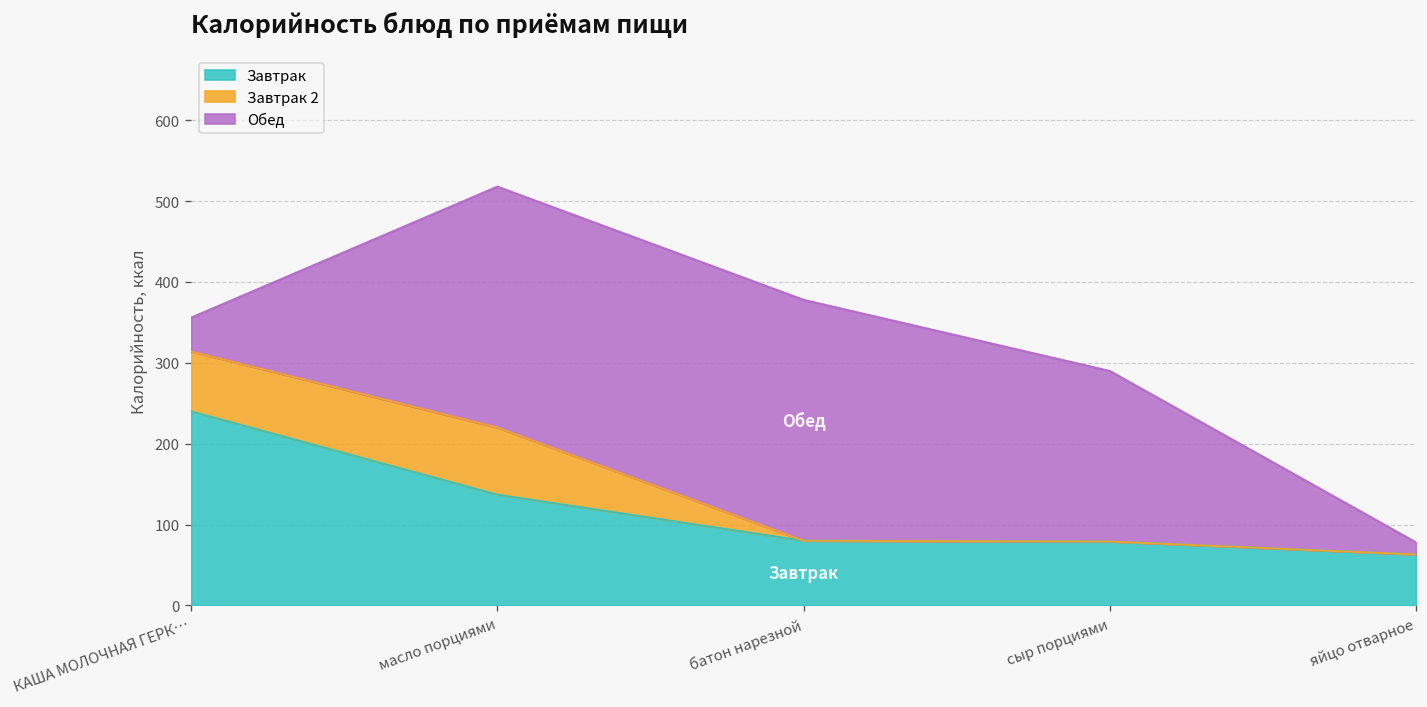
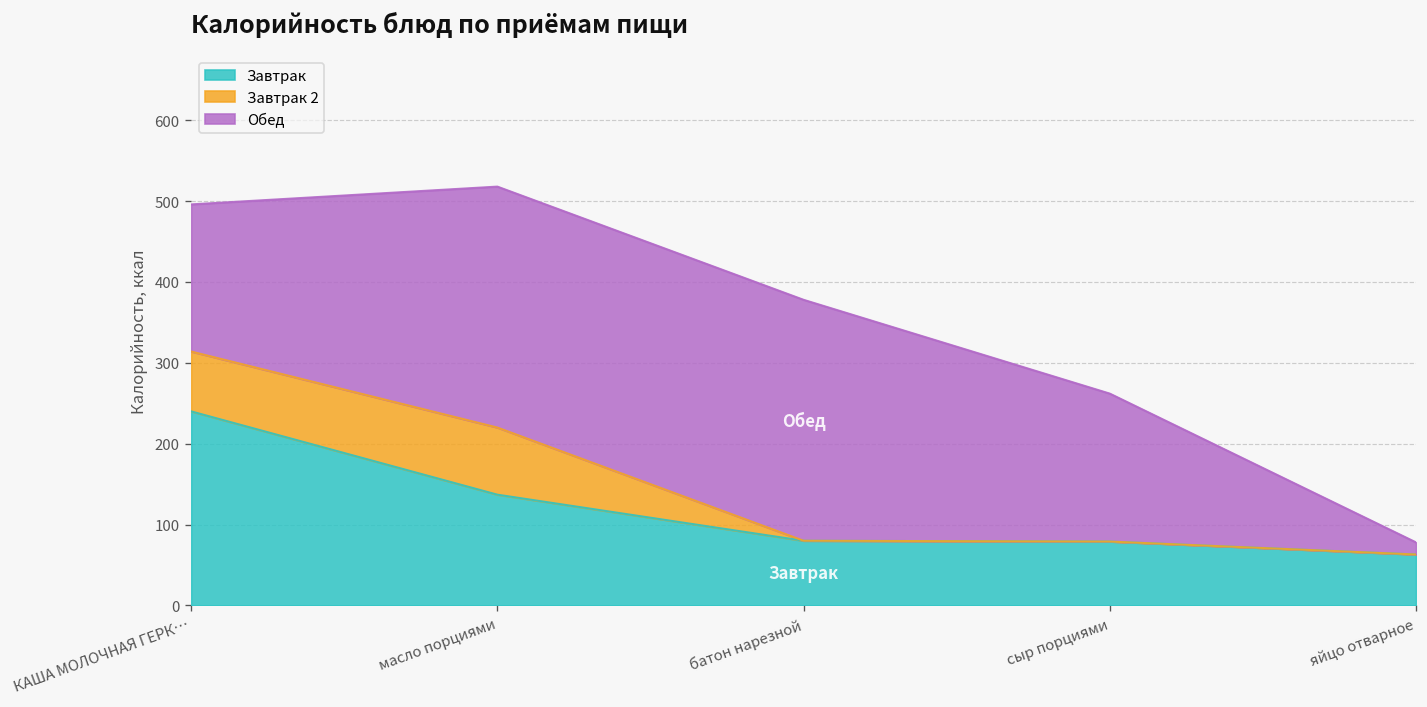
Обед, КАША МОЛОЧНАЯ ГЕРК…: 40 -> 180
Обед, сыр порциями: 210 -> 180
